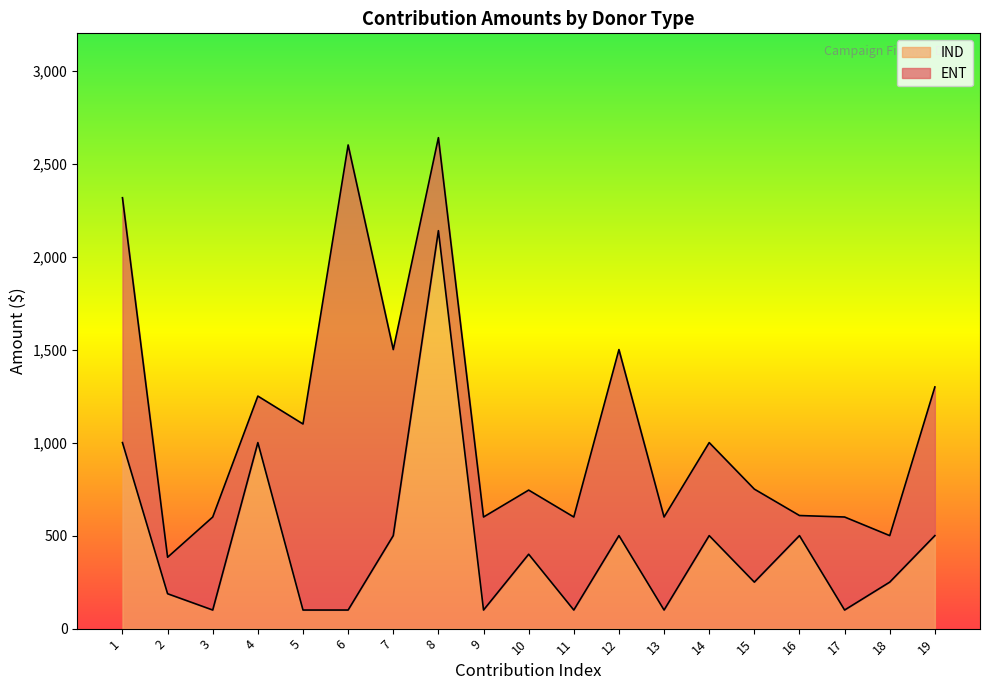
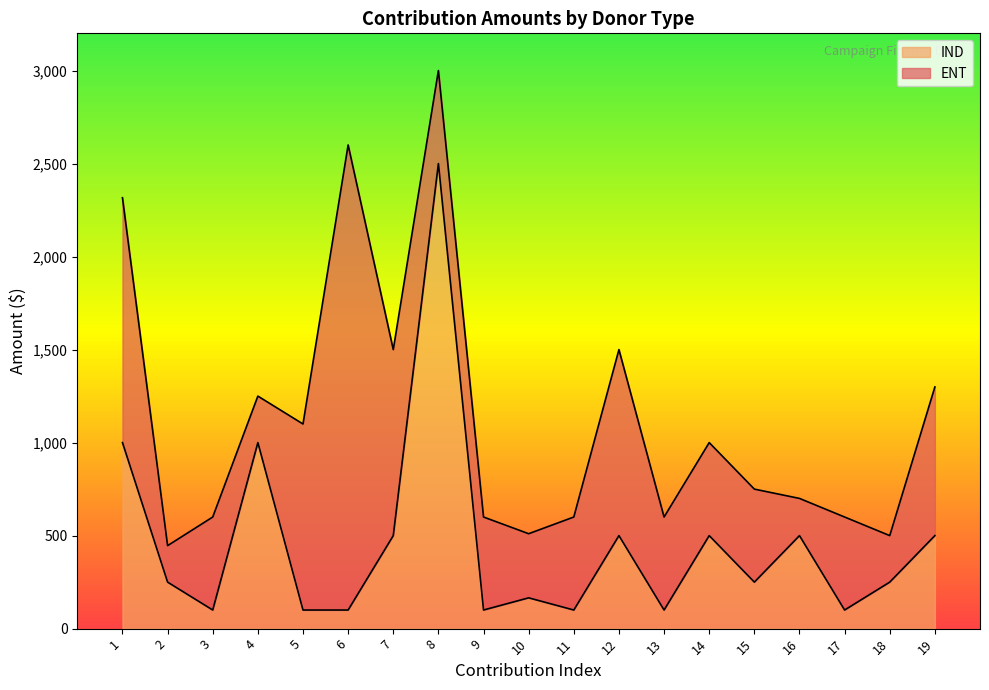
IND, 2: 190 -> 250
IND, 8: 2,140 -> 2,500
IND, 10: 400 -> 170
ENT, 16: 110 -> 200
